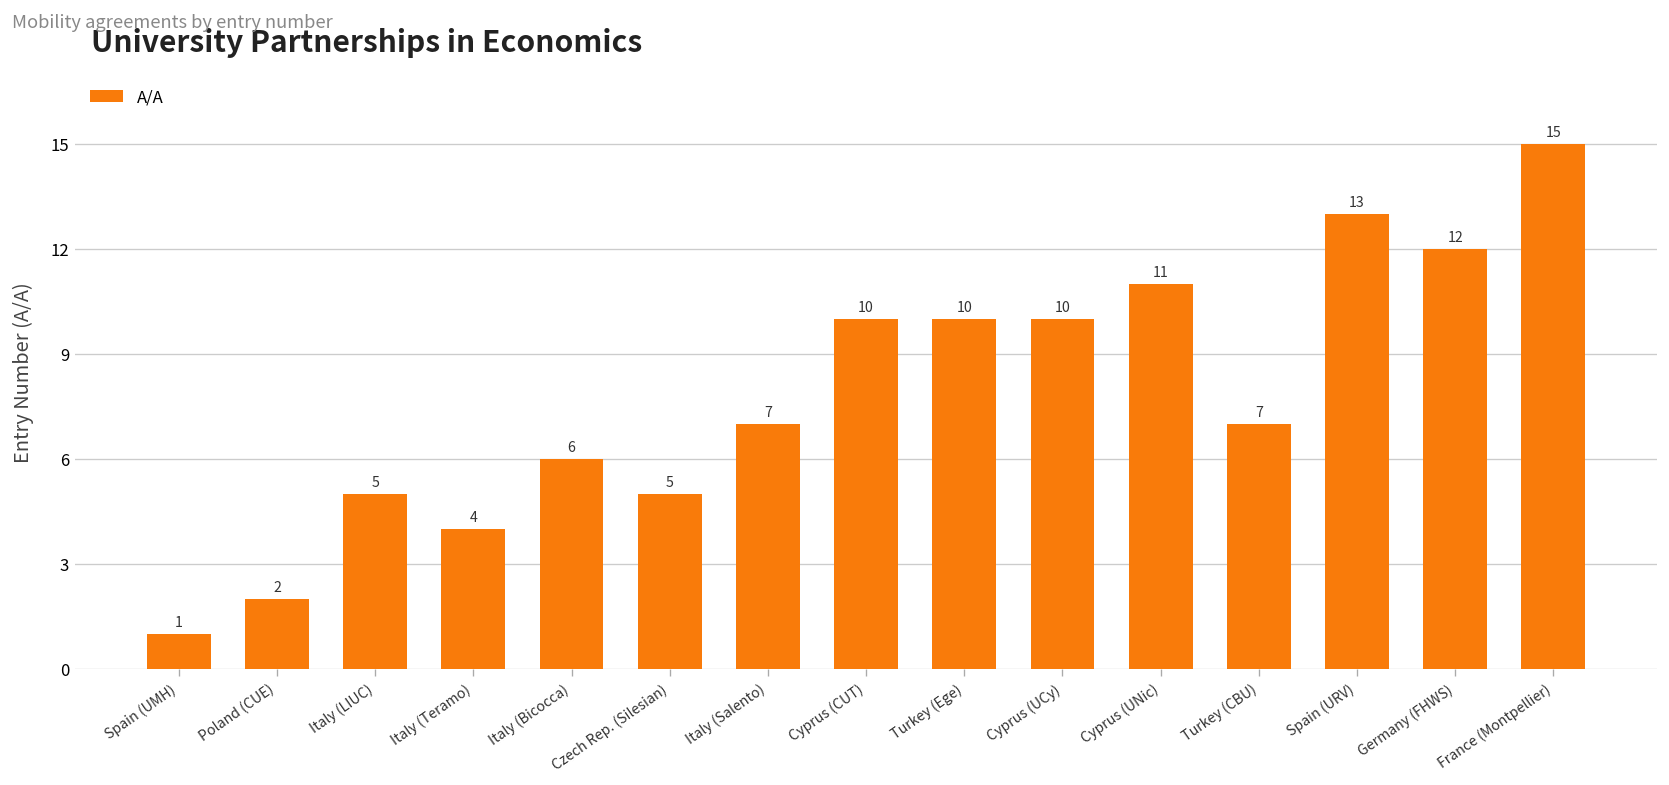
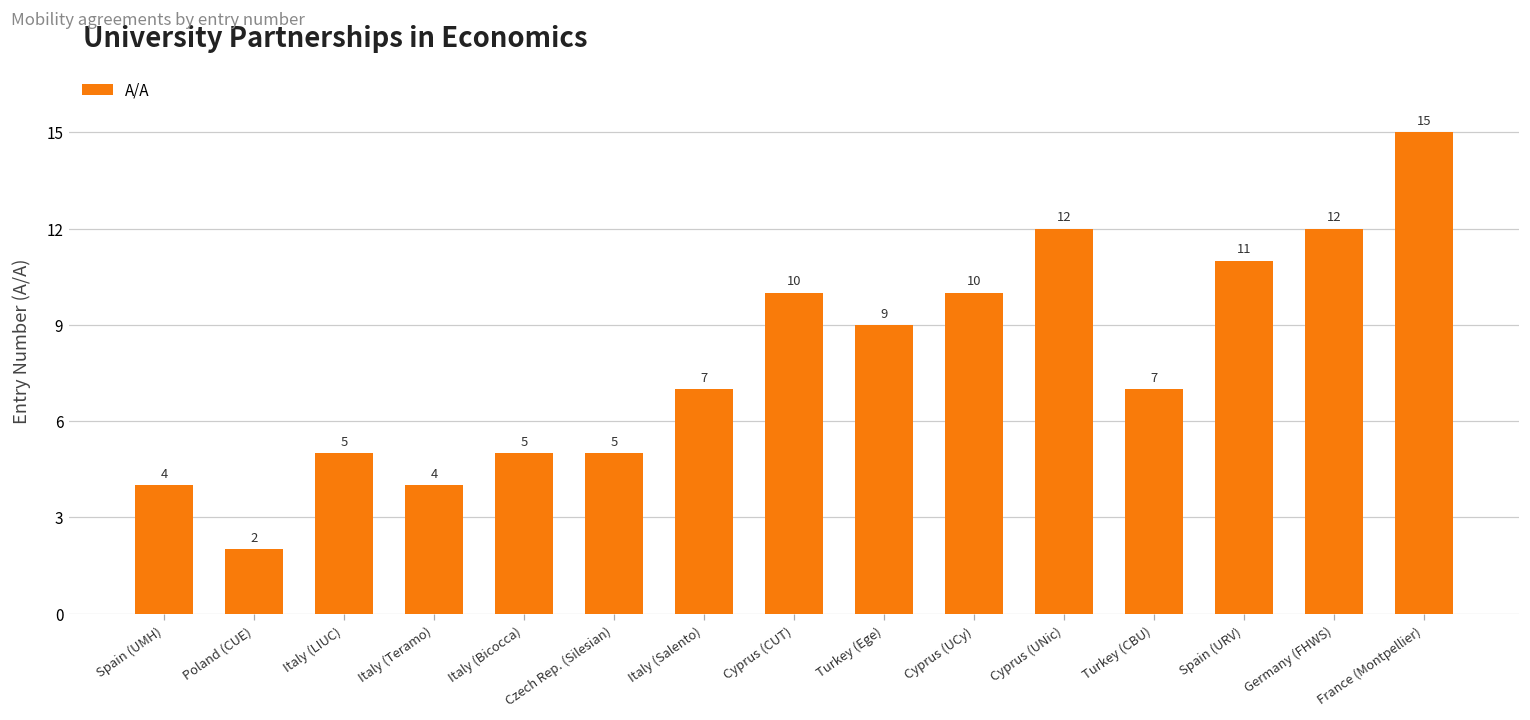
Spain (UMH): 1 -> 4
Italy (Bicocca): 6 -> 5
Turkey (Ege): 10 -> 9
Cyprus (UNic): 11 -> 12
Spain (URV): 13 -> 11
